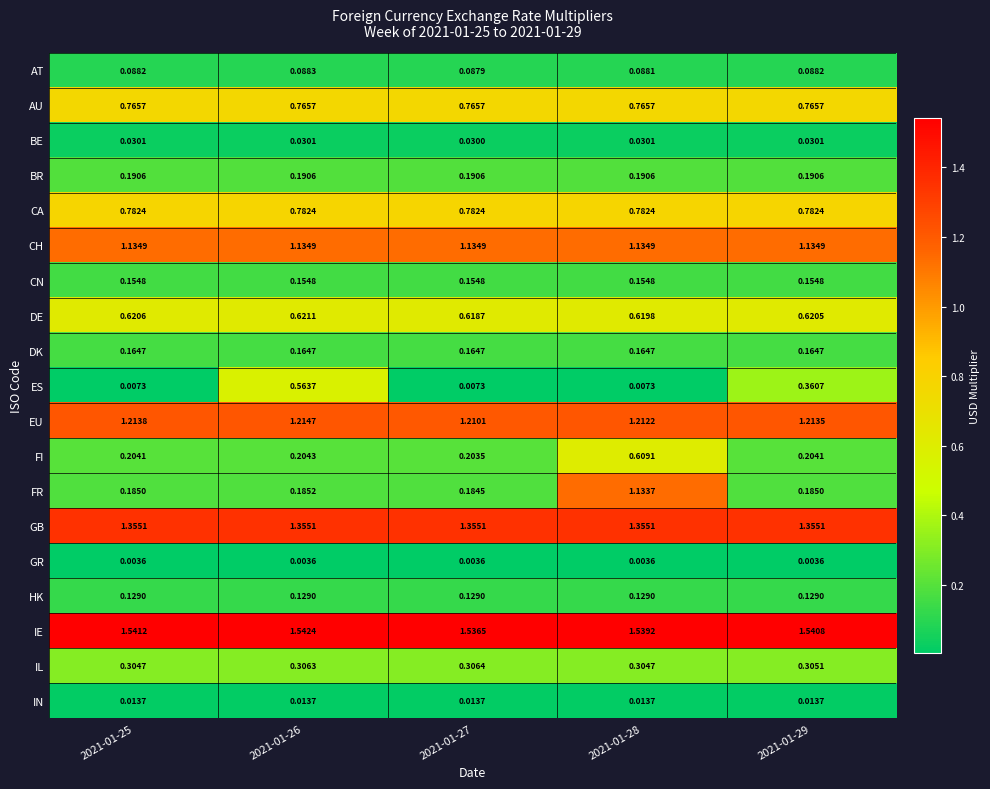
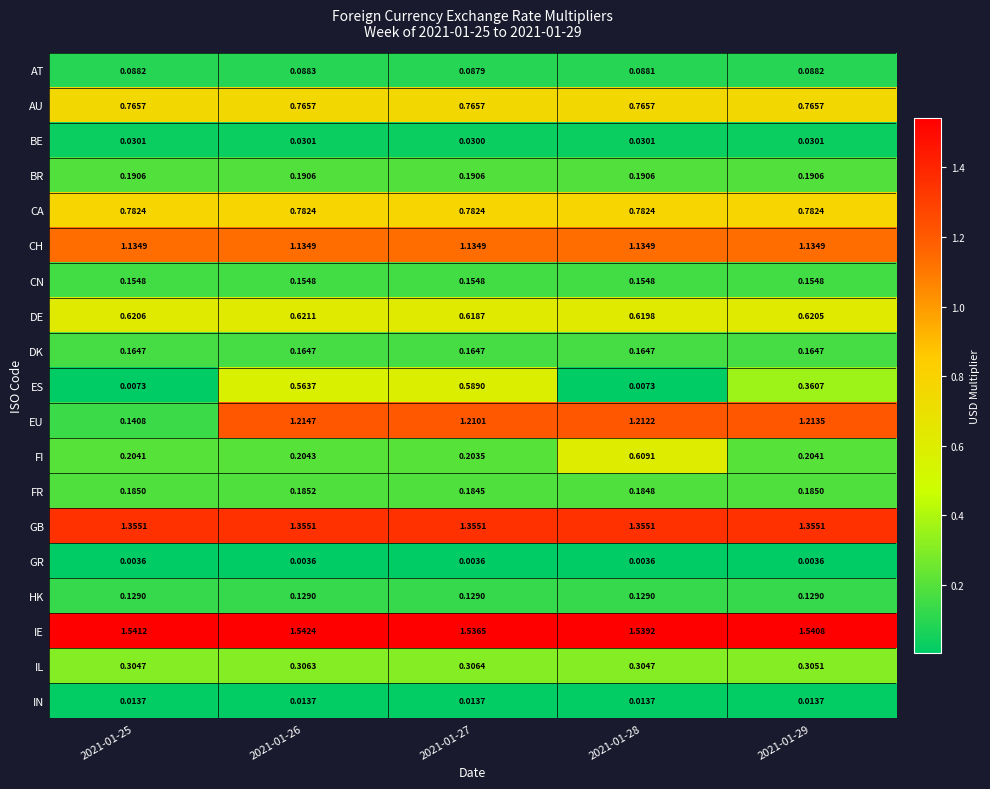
ES, 2021-01-27: 0.0073 -> 0.5890
EU, 2021-01-25: 1.2138 -> 0.1408
FR, 2021-01-28: 1.1337 -> 0.1848
